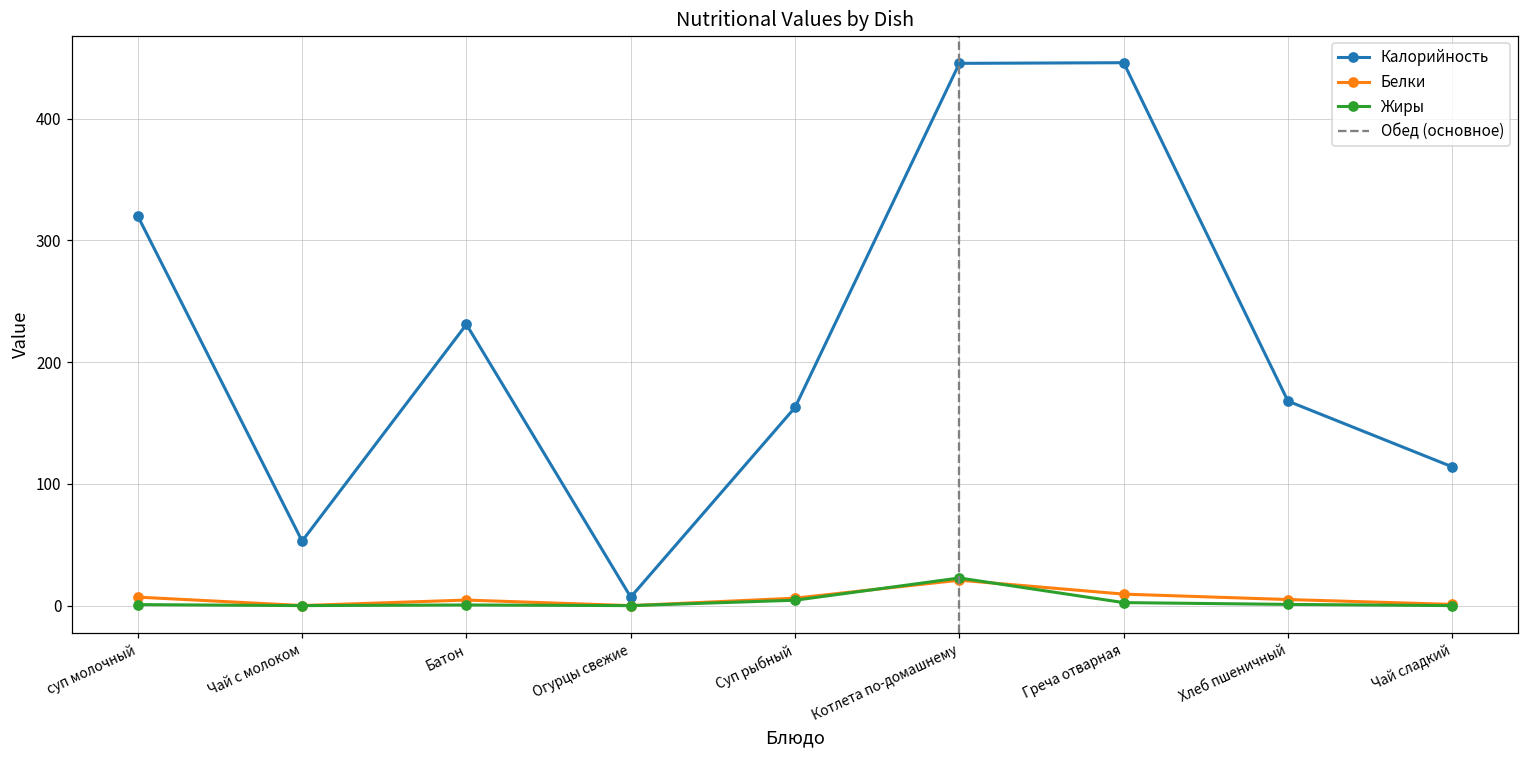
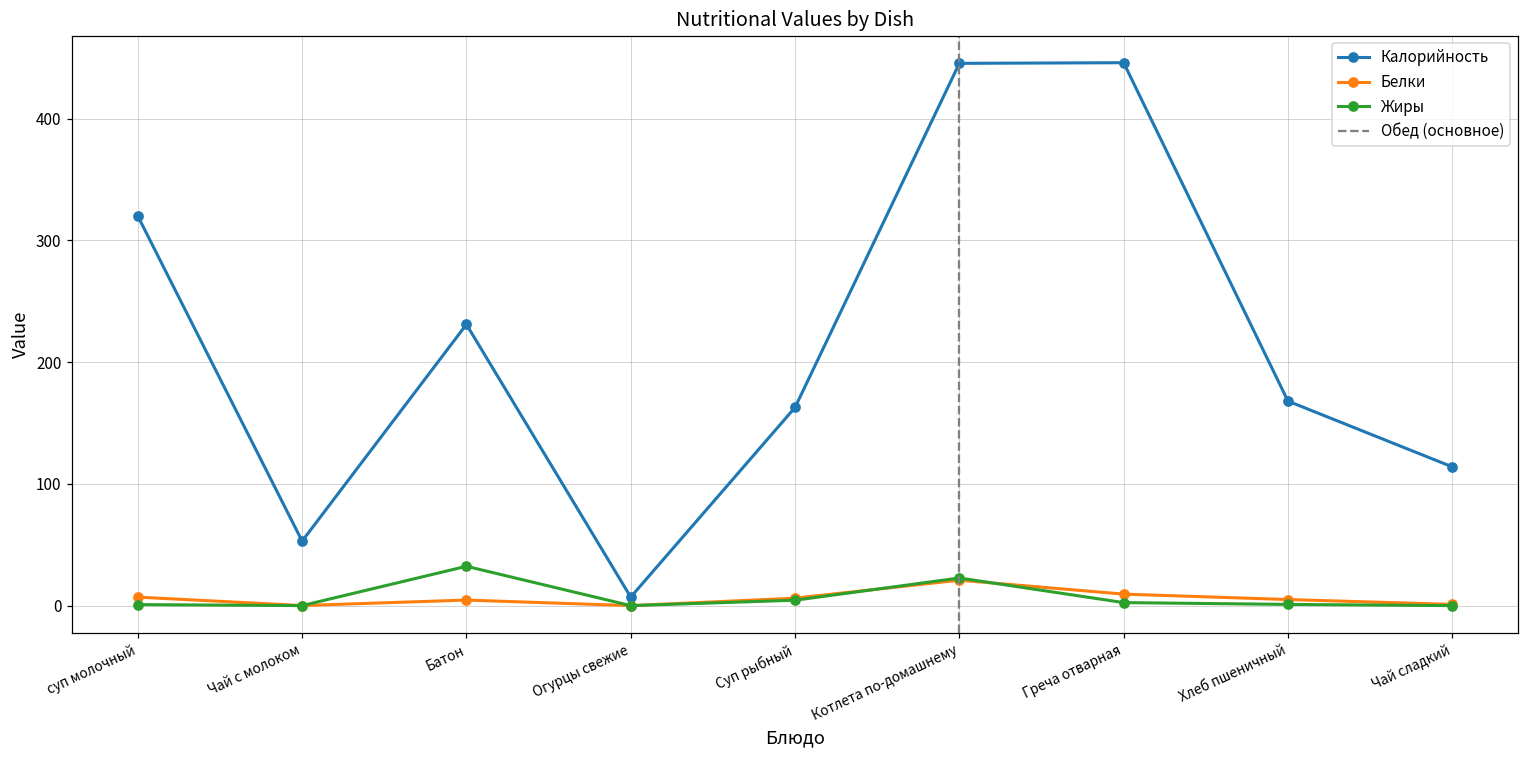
Жиры, Батон: 1 -> 32
